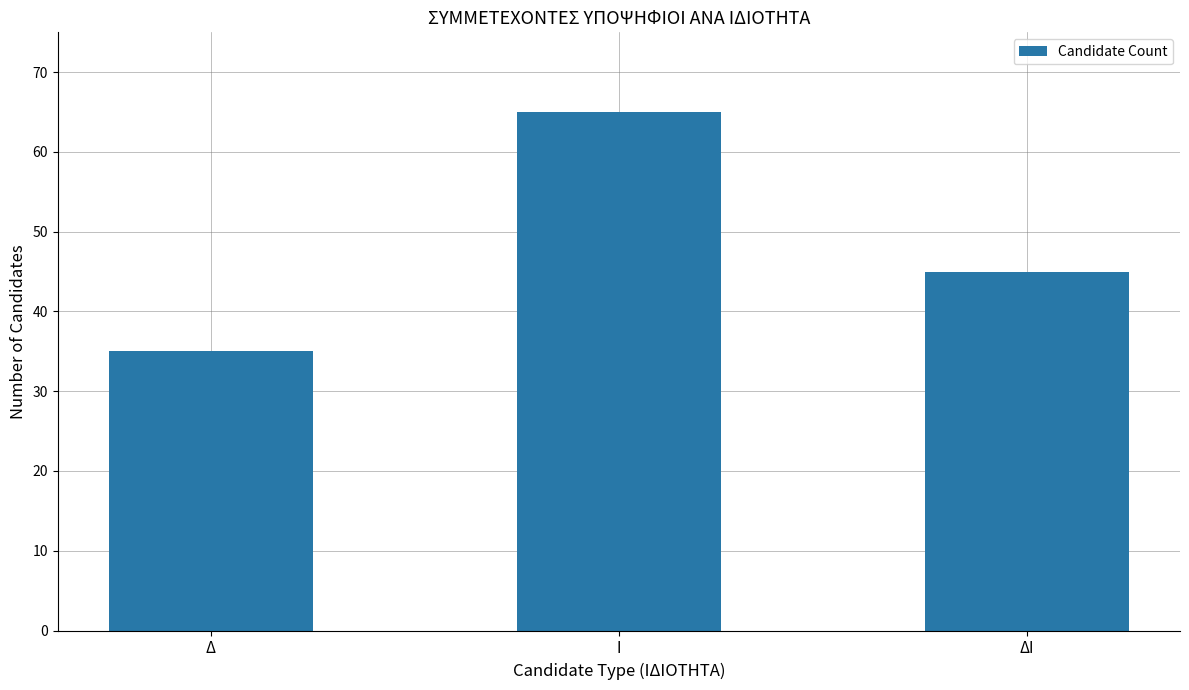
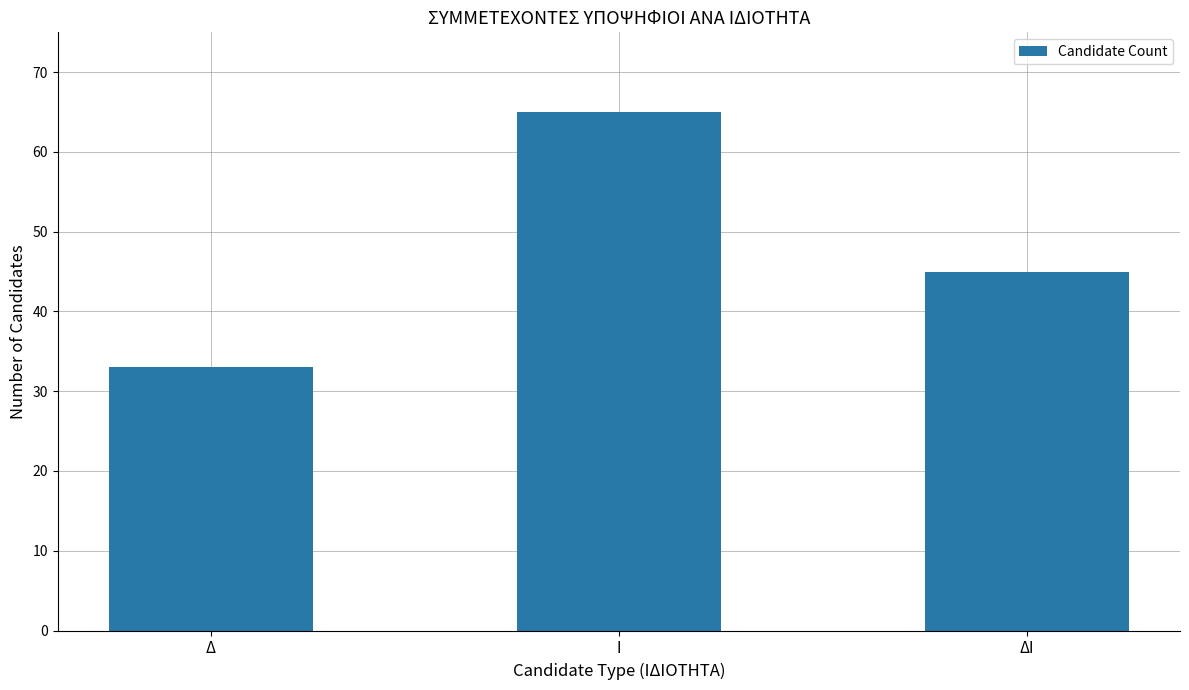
Δ: 35 -> 33
